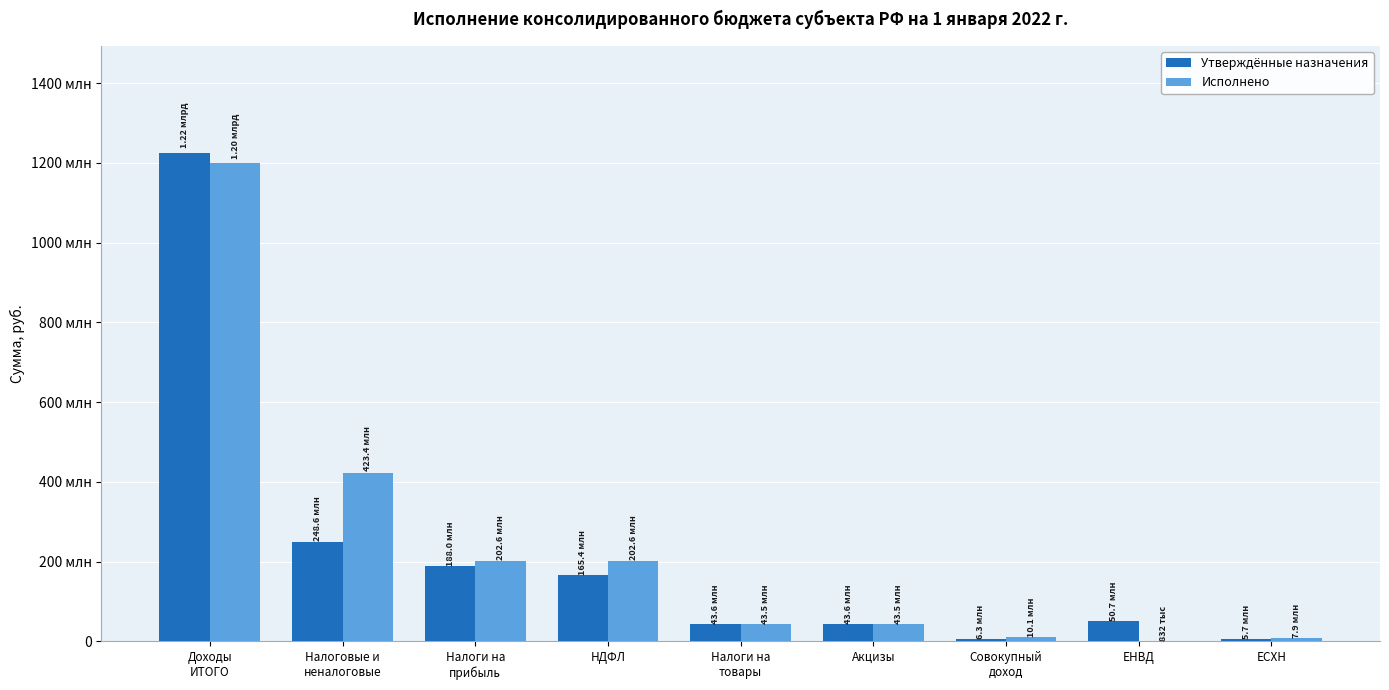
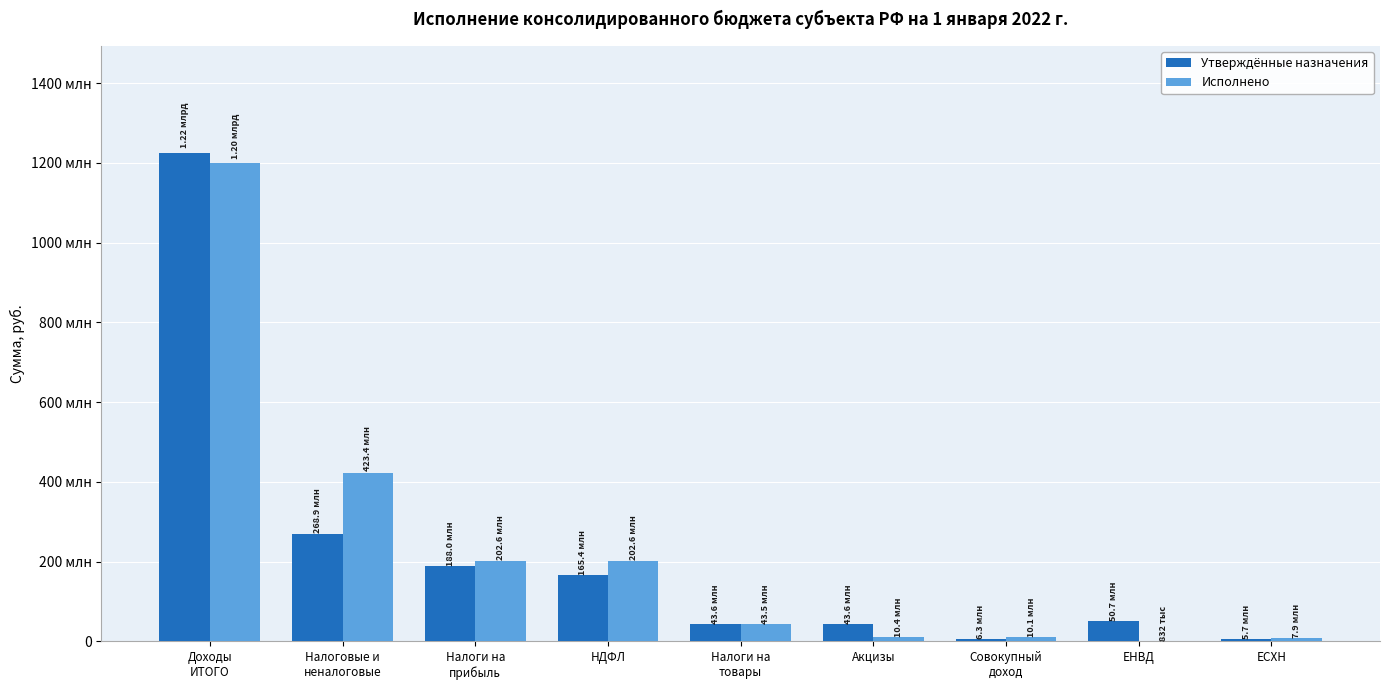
Утверждённые назначения, Налоговые и неналоговые: 248.6 -> 268.9
Исполнено, Акцизы: 43.5 -> 10.4
